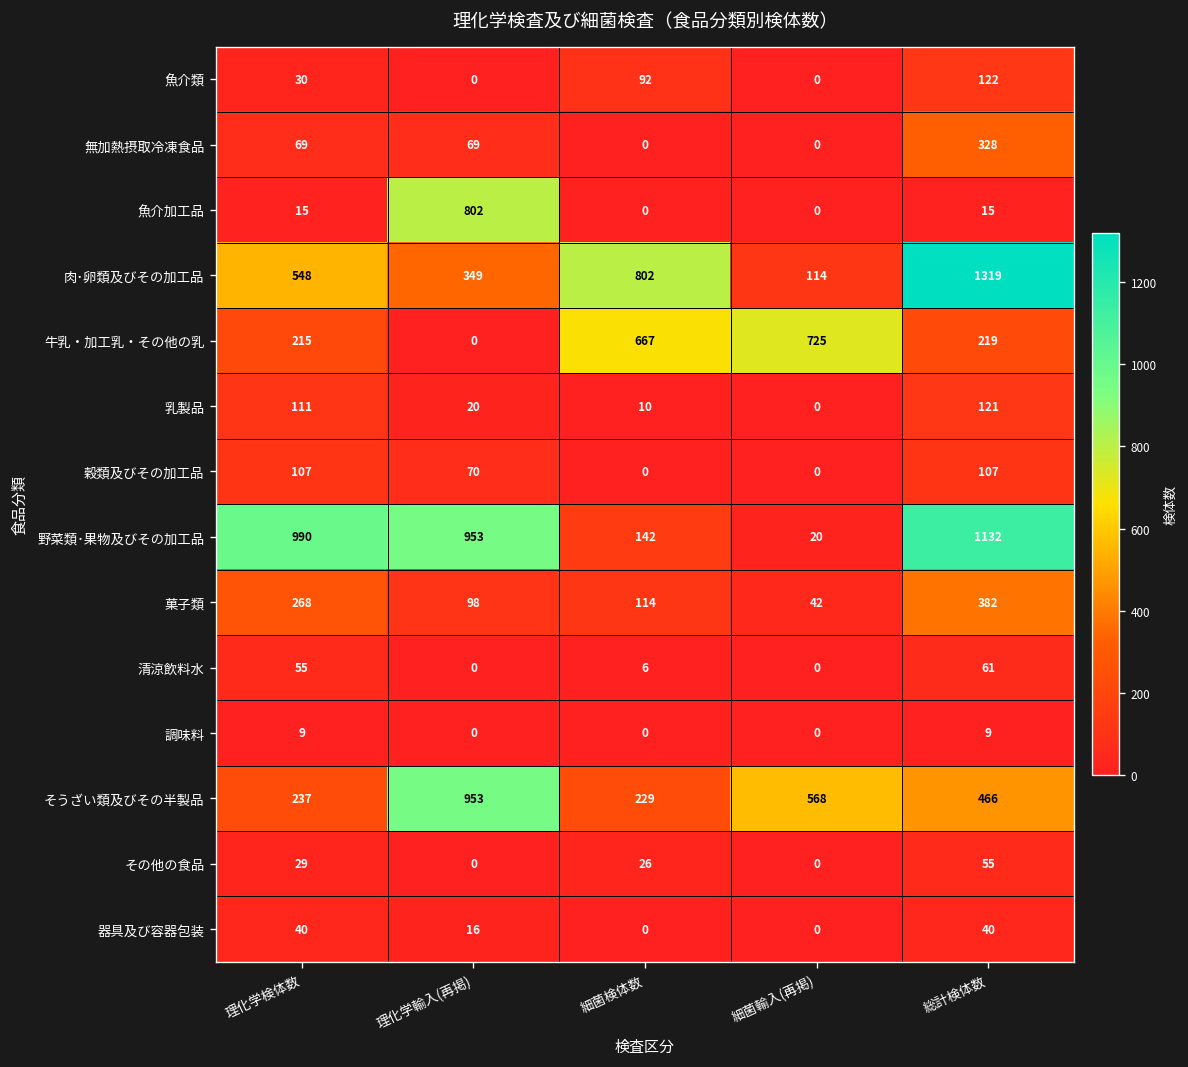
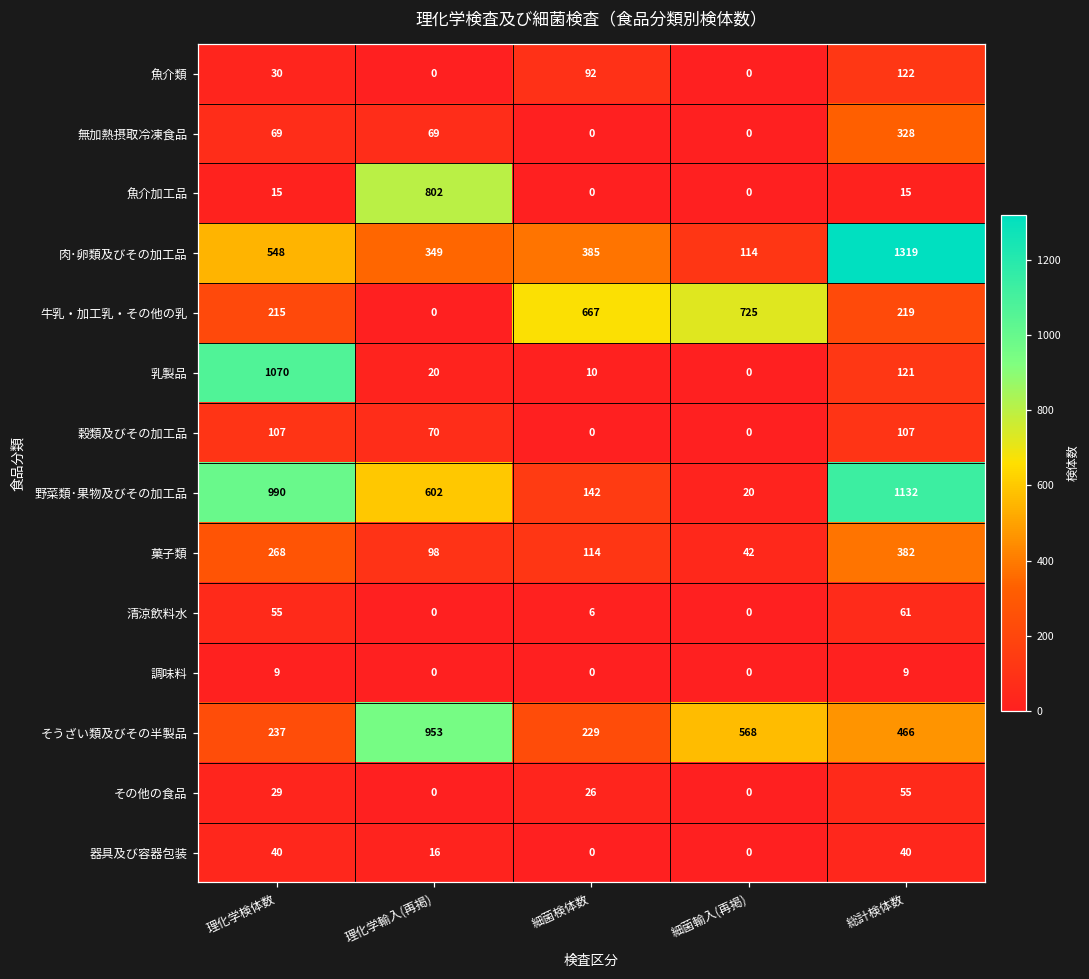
肉･卵類及びその加工品, 細菌検体数: 802 -> 385
乳製品, 理化学検体数: 111 -> 1070
野菜類･果物及びその加工品, 理化学輸入(再掲): 953 -> 602
